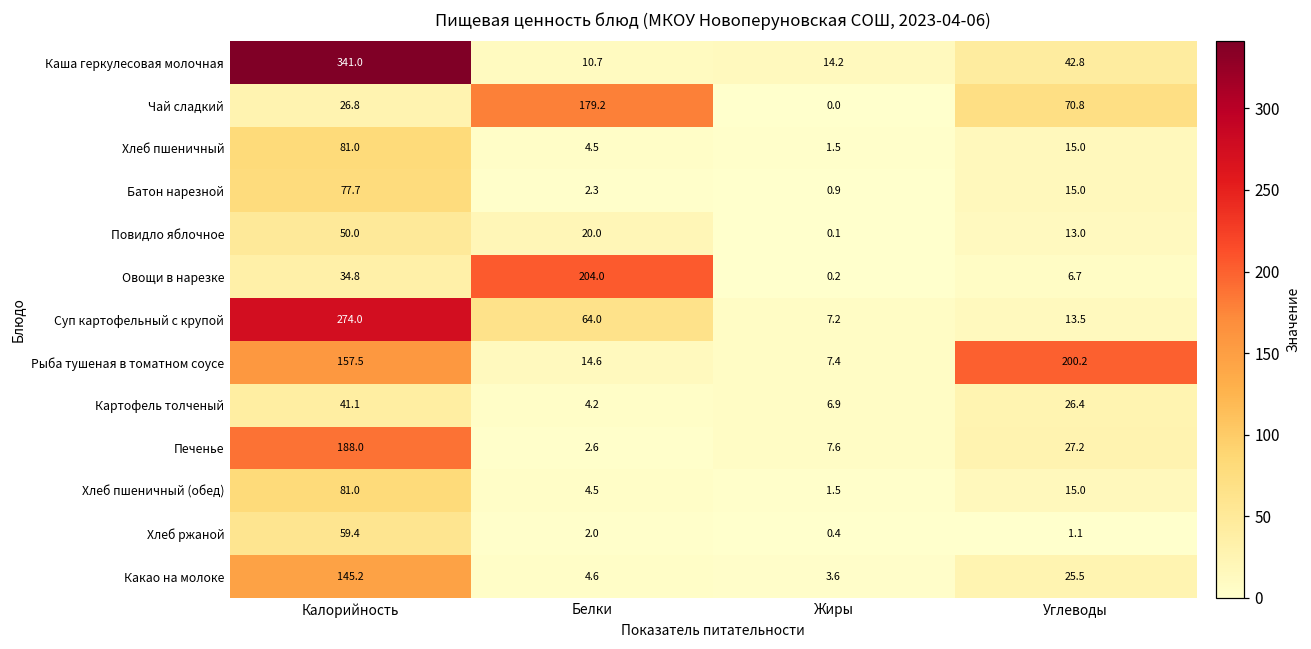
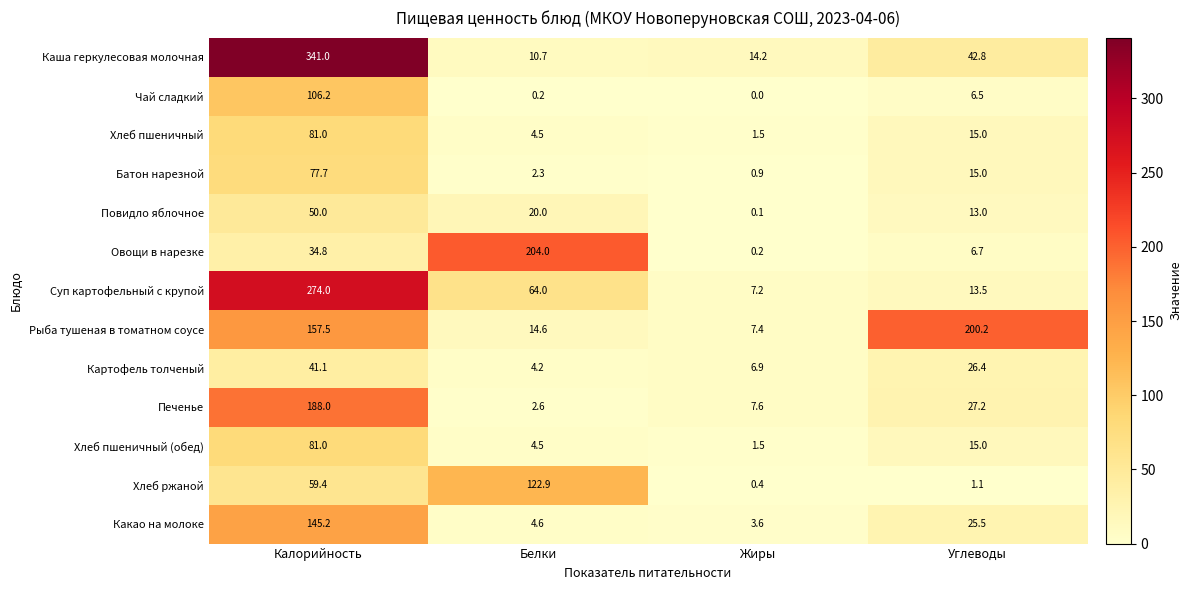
Чай сладкий, Калорийность: 26.8 -> 106.2
Чай сладкий, Белки: 179.2 -> 0.2
Чай сладкий, Углеводы: 70.8 -> 6.5
Хлеб ржаной, Белки: 2.0 -> 122.9
